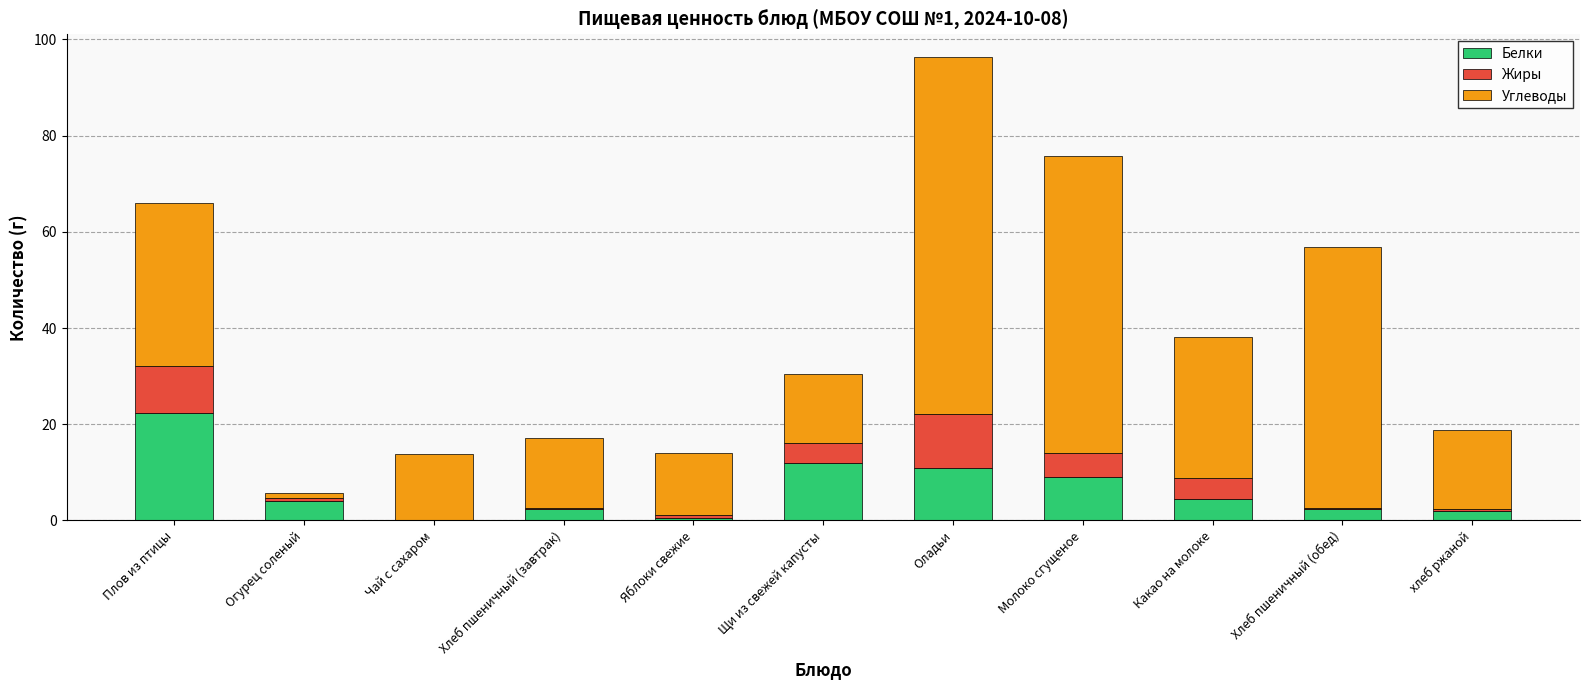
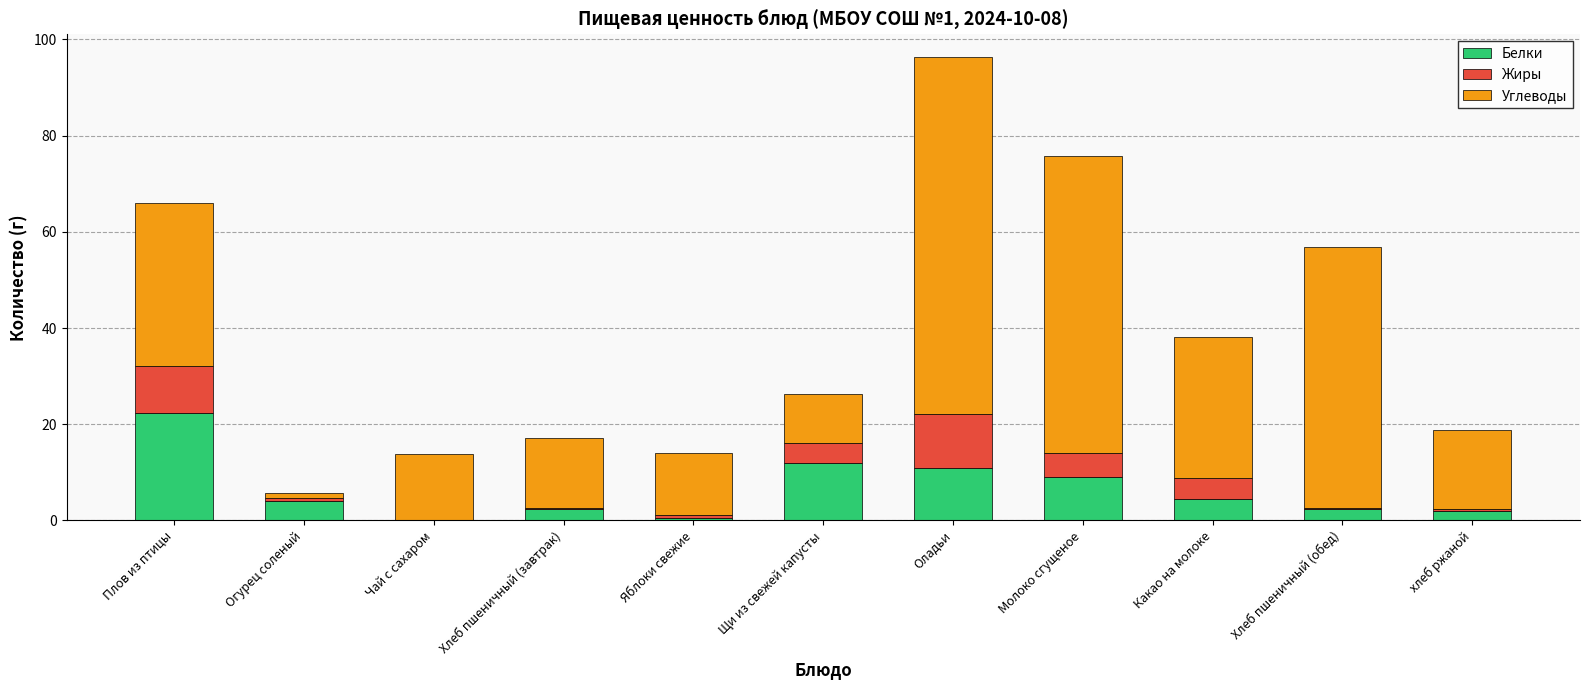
Углеводы, Щи из свежей капусты: 14 -> 10
